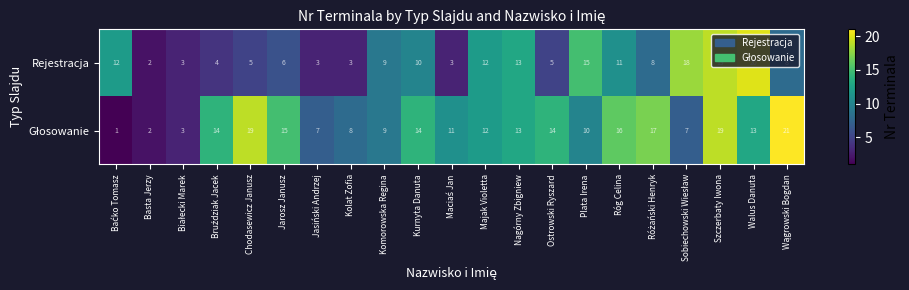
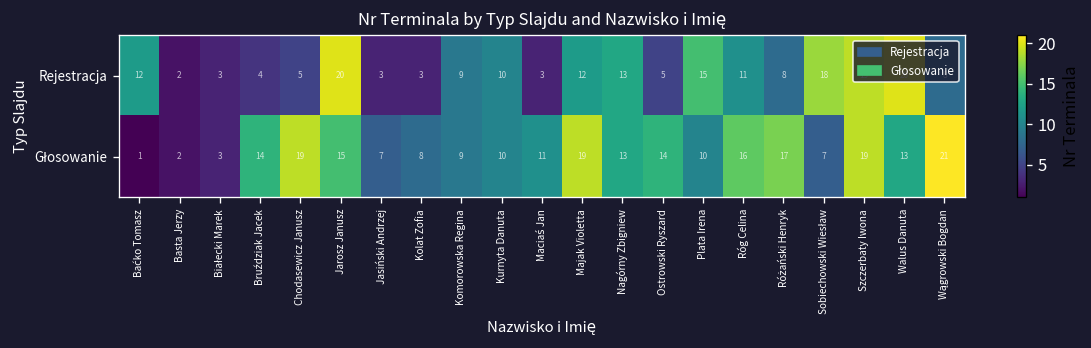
Rejestracja, Jarosz Janusz: 6 -> 20
Głosowanie, Kurnyta Danuta: 14 -> 10
Głosowanie, Majak Violetta: 12 -> 19
